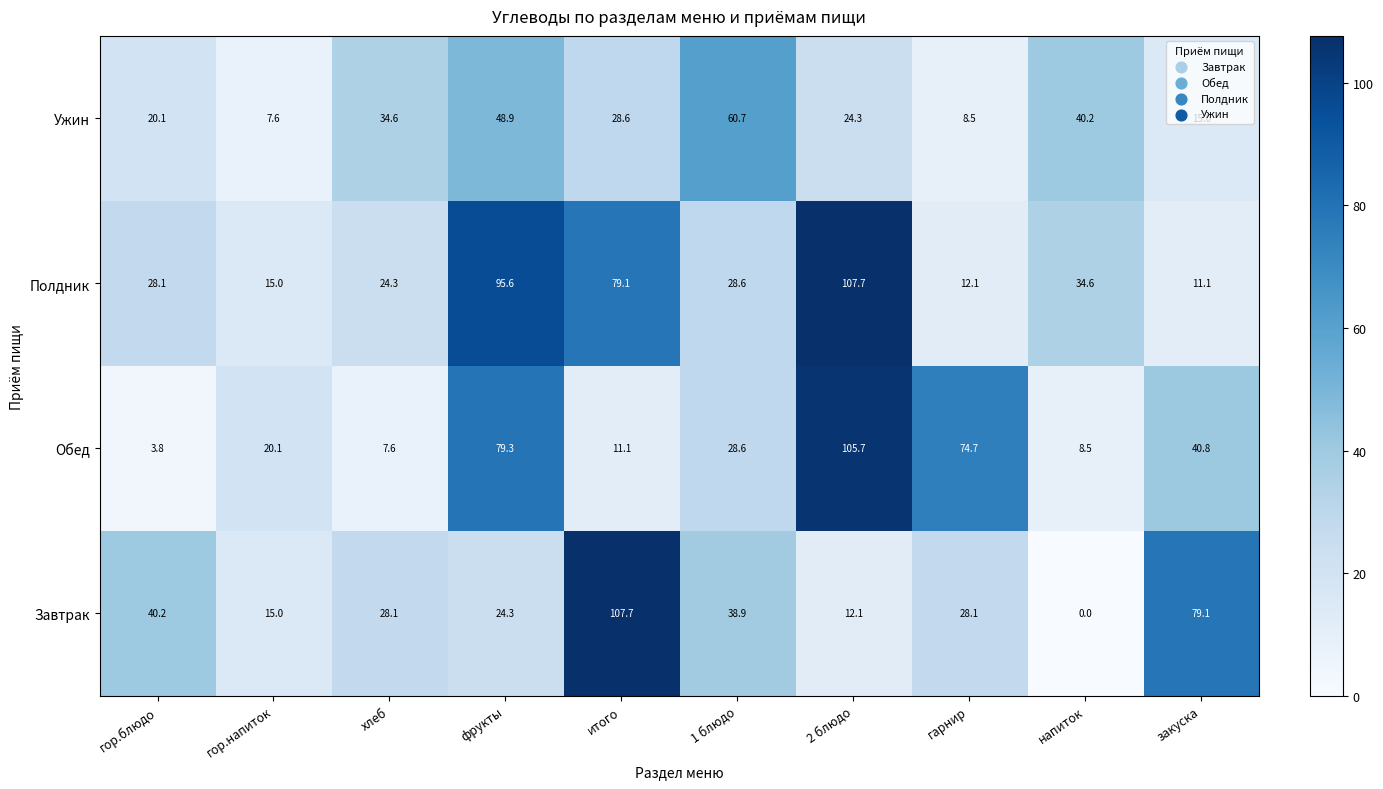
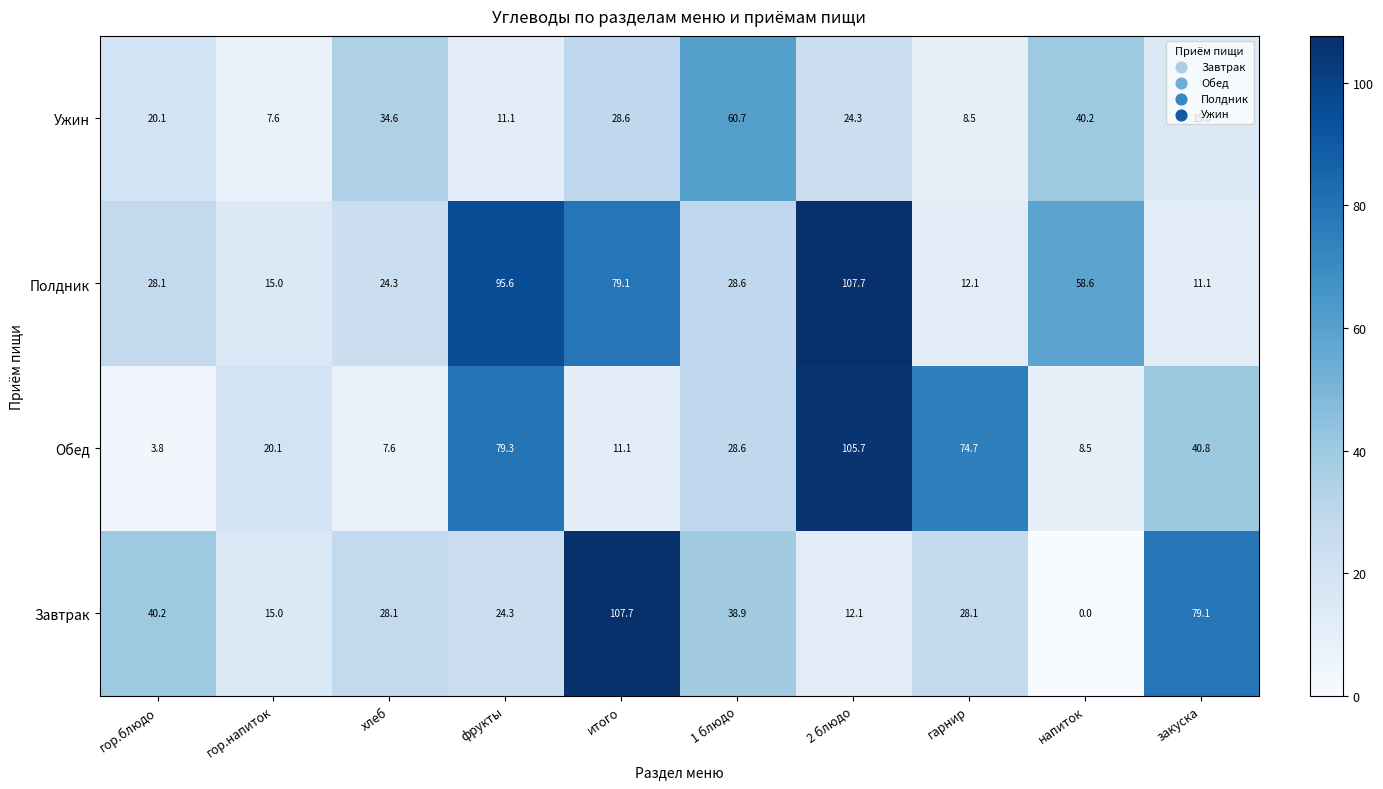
Ужин, фрукты: 48.9 -> 11.1
Полдник, напиток: 34.6 -> 58.6
